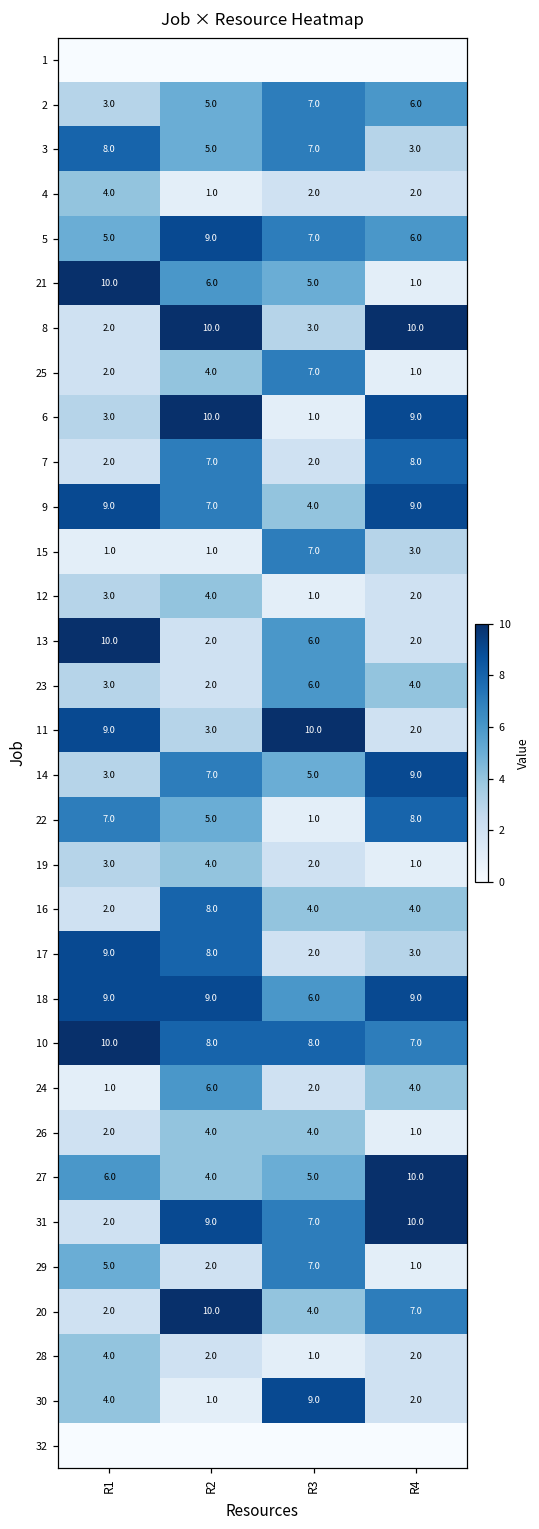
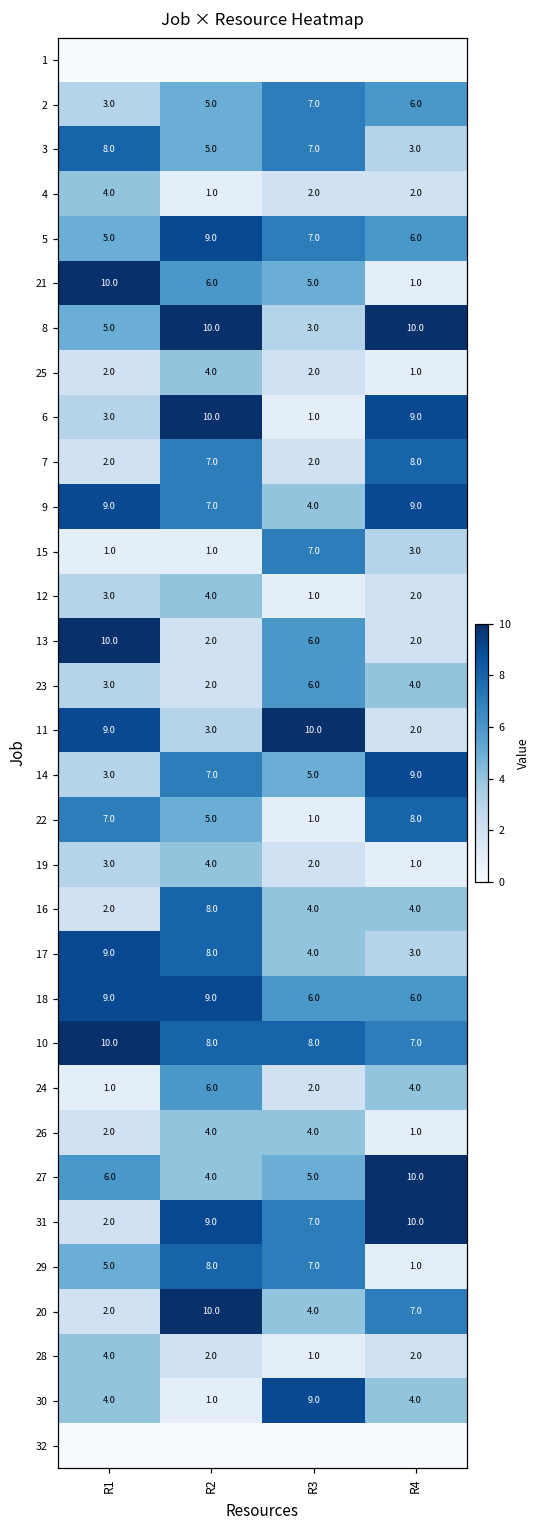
8, R1: 2.0 -> 5.0
25, R3: 7.0 -> 2.0
17, R3: 2.0 -> 4.0
18, R4: 9.0 -> 6.0
29, R2: 2.0 -> 8.0
30, R4: 2.0 -> 4.0
